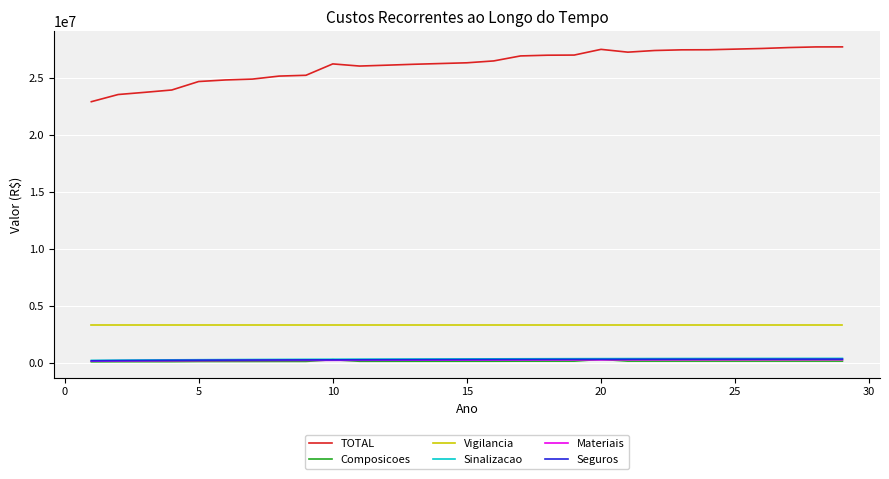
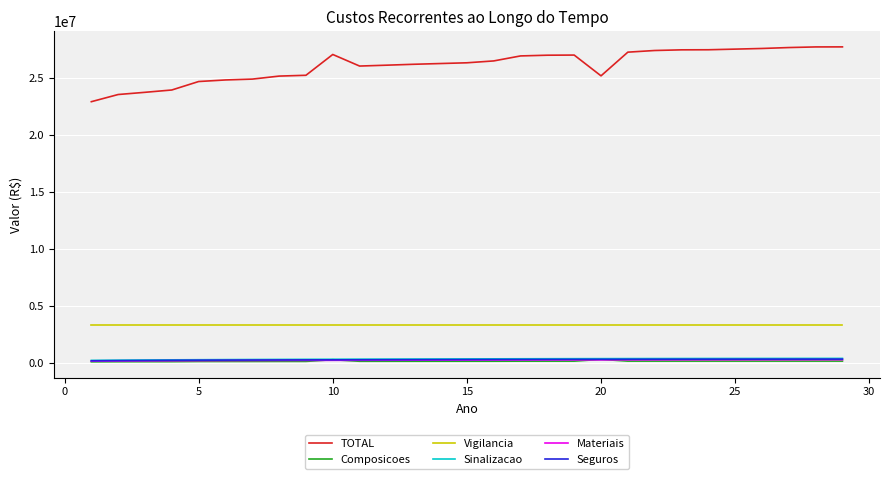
TOTAL, 10: 26300000 -> 27100000
TOTAL, 20: 27500000 -> 25200000
